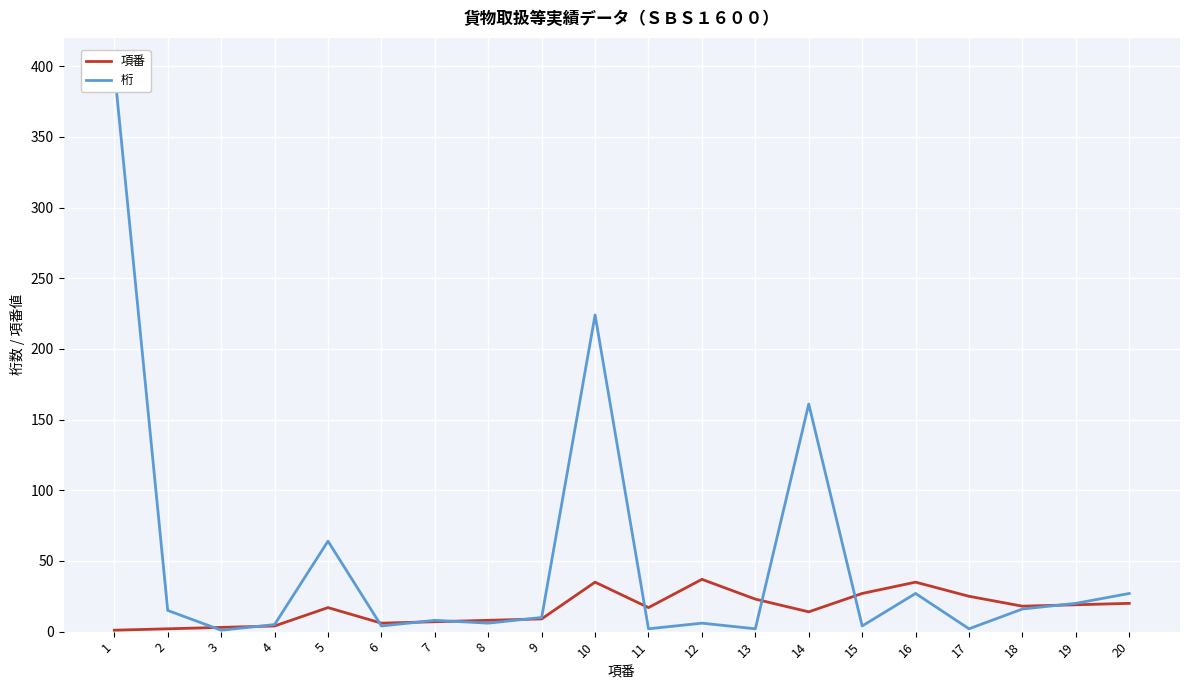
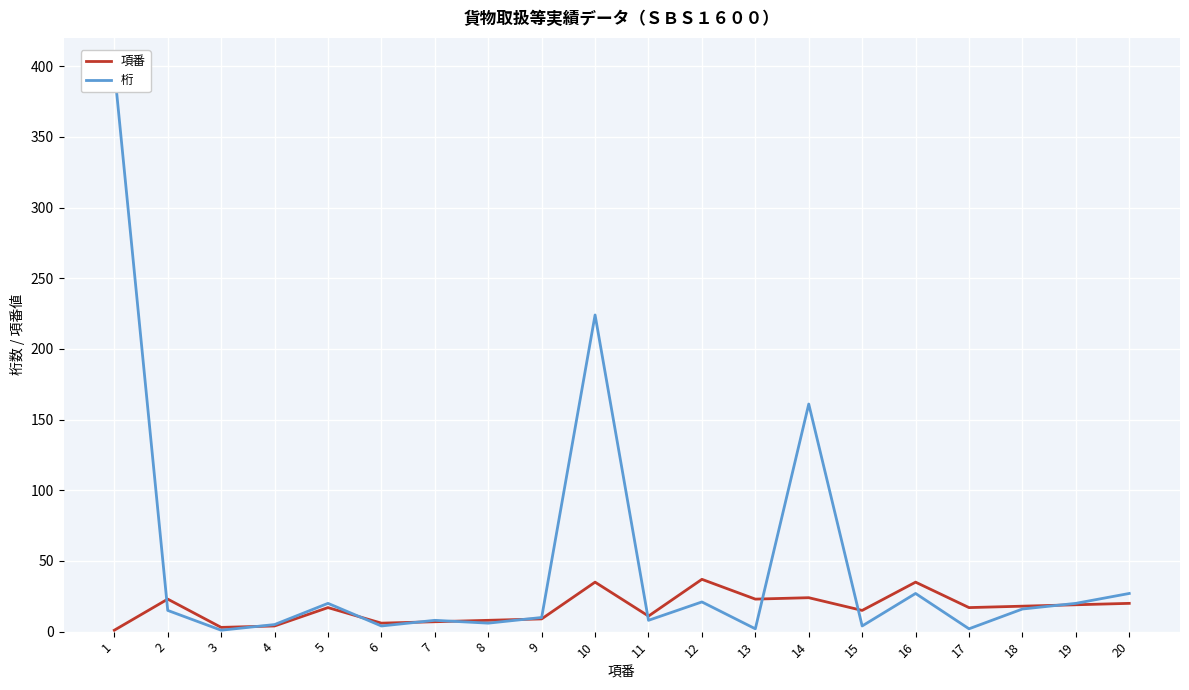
項番, 2: 2 -> 23
桁, 5: 64 -> 20
項番, 11: 17 -> 11
桁, 11: 2 -> 8
桁, 12: 6 -> 21
項番, 14: 14 -> 24
項番, 15: 27 -> 15
項番, 17: 25 -> 17
